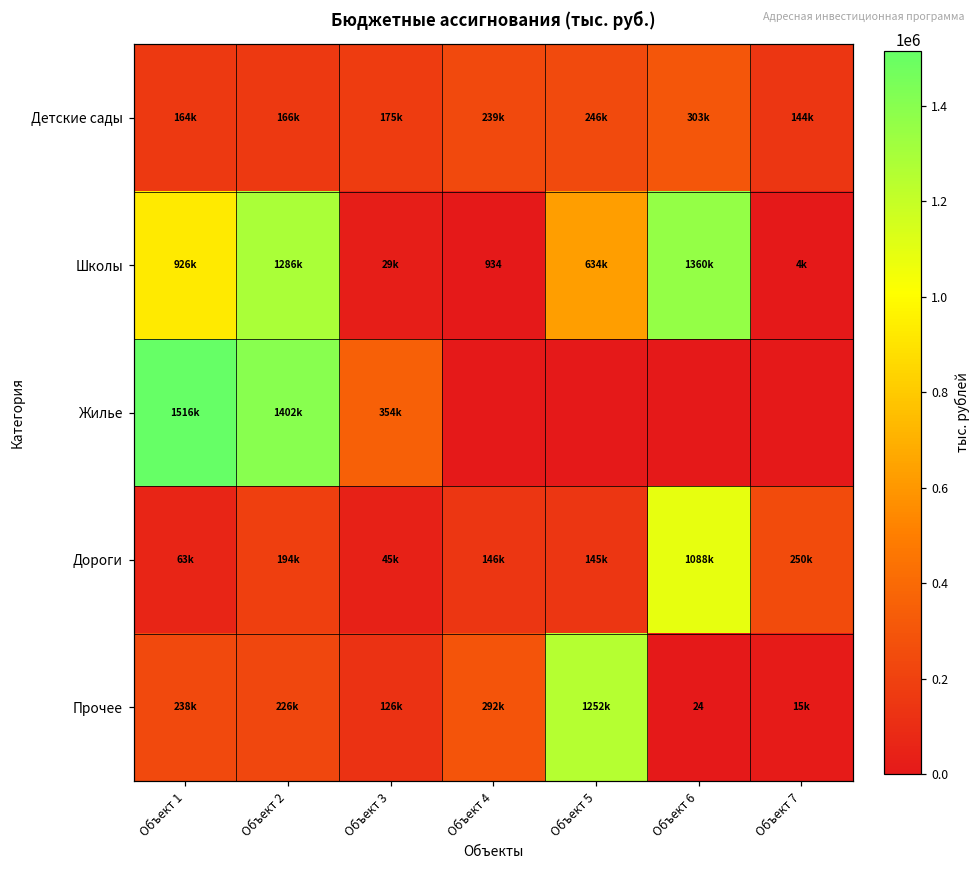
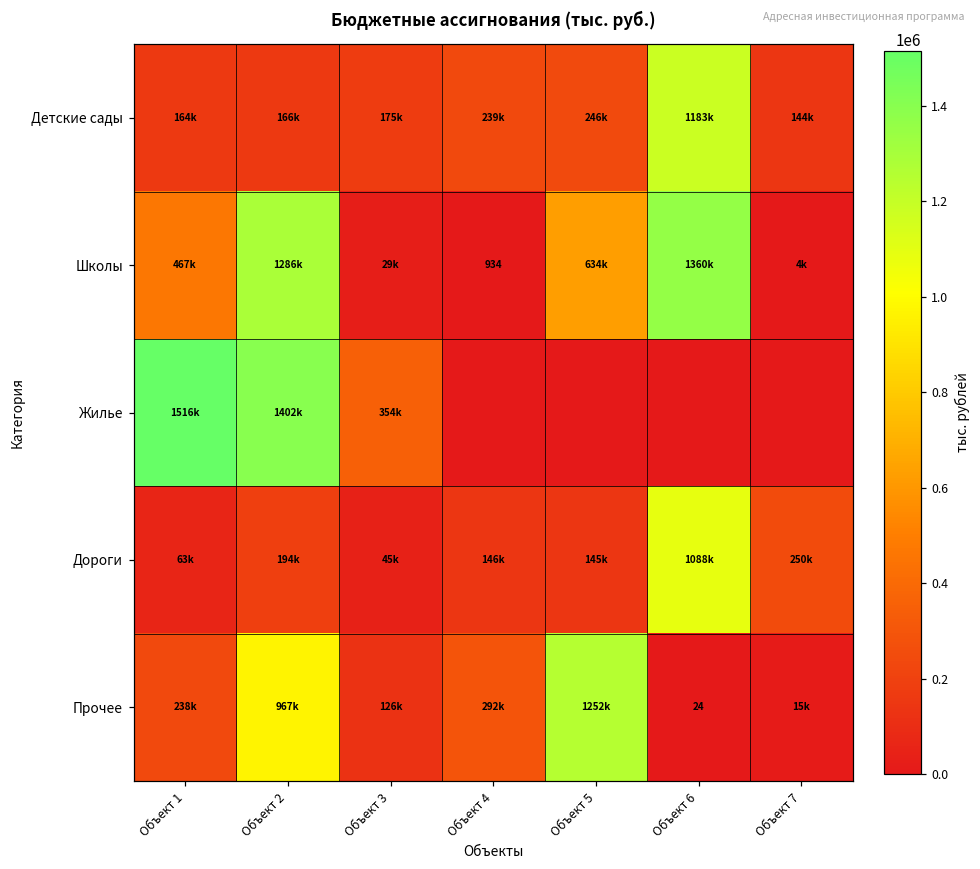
Детские сады, Объект 6: 303k -> 1183k
Школы, Объект 1: 926k -> 467k
Прочее, Объект 2: 226k -> 967k
